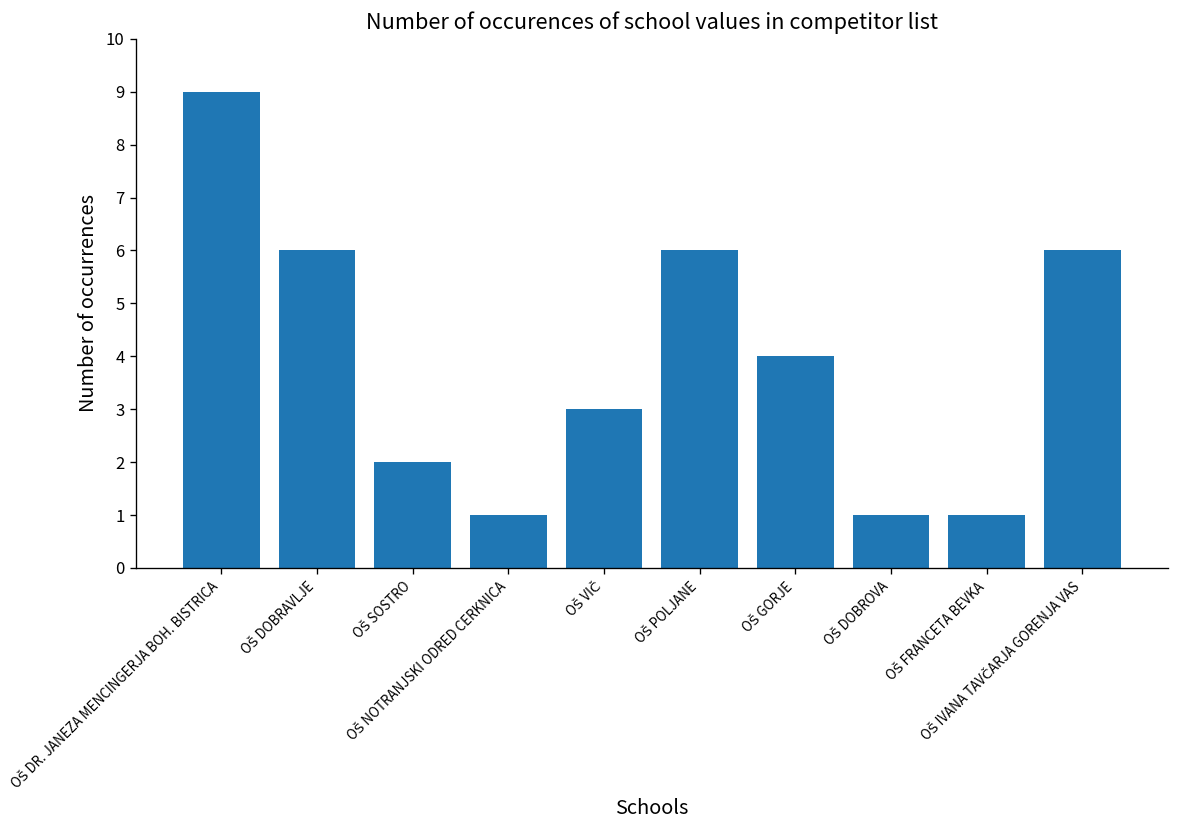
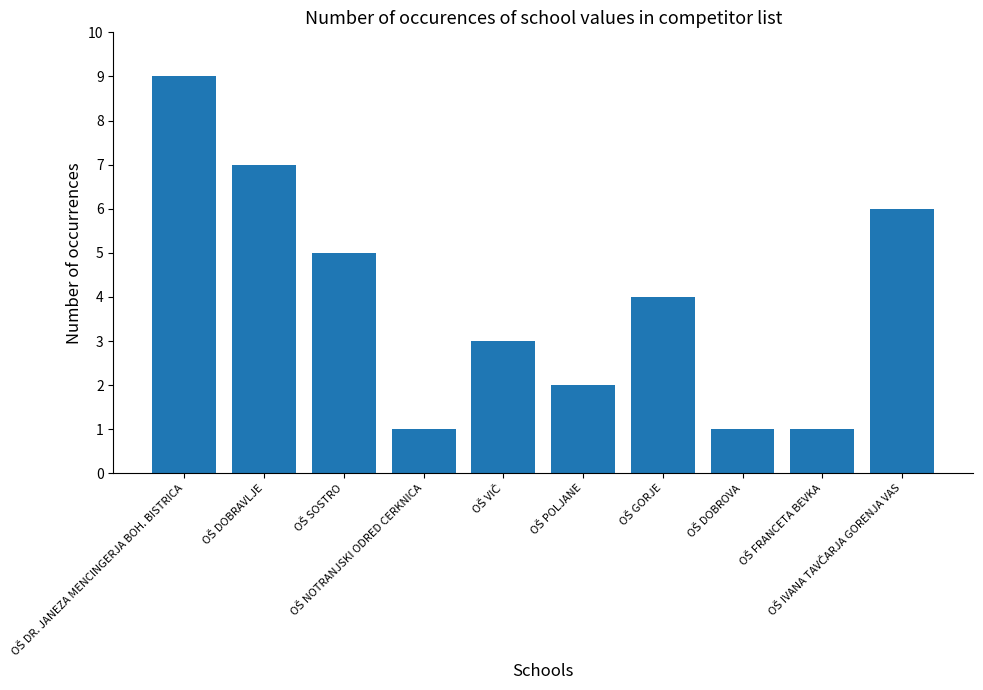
OŠ DOBRAVLJE: 6 -> 7
OŠ SOSTRO: 2 -> 5
OŠ POLJANE: 6 -> 2
